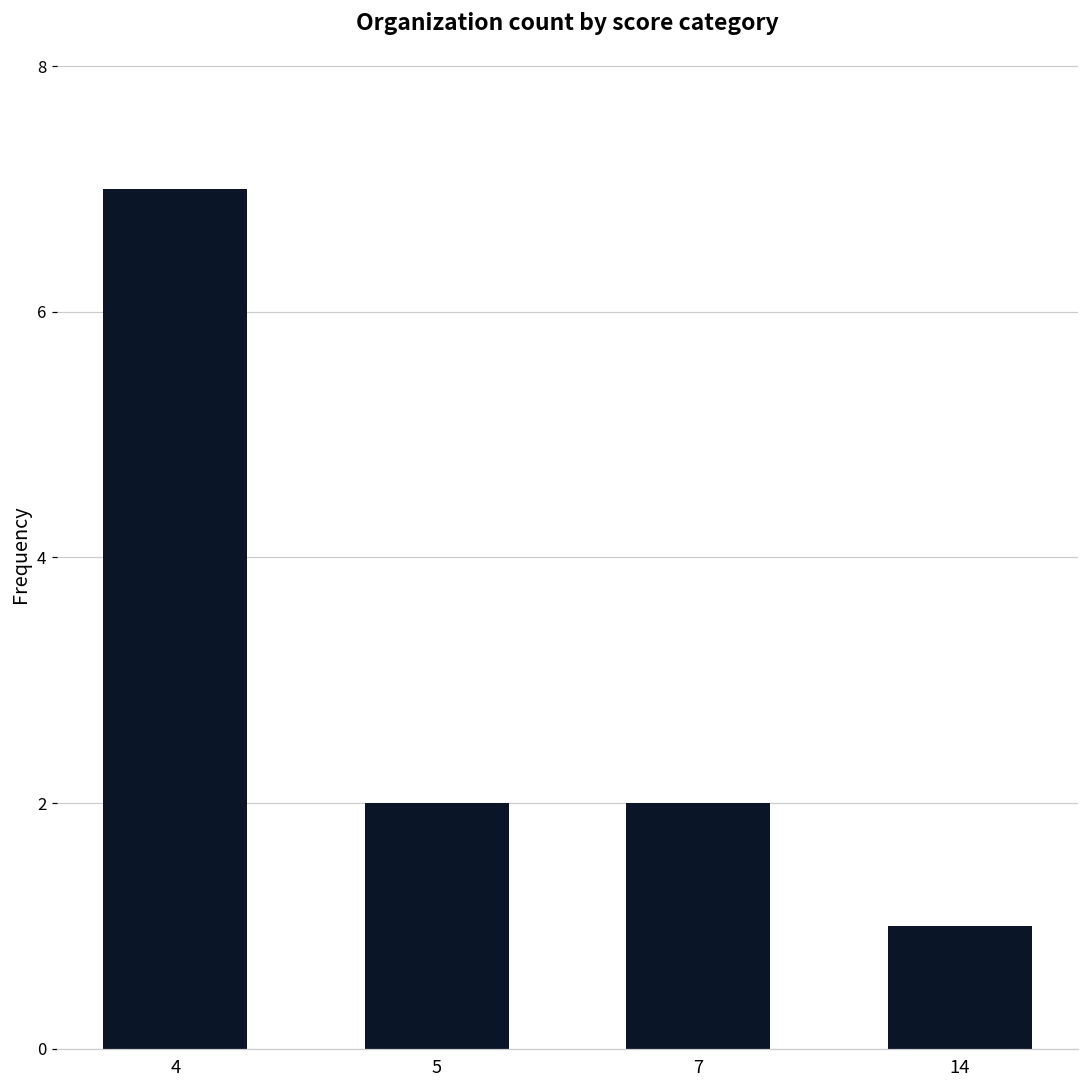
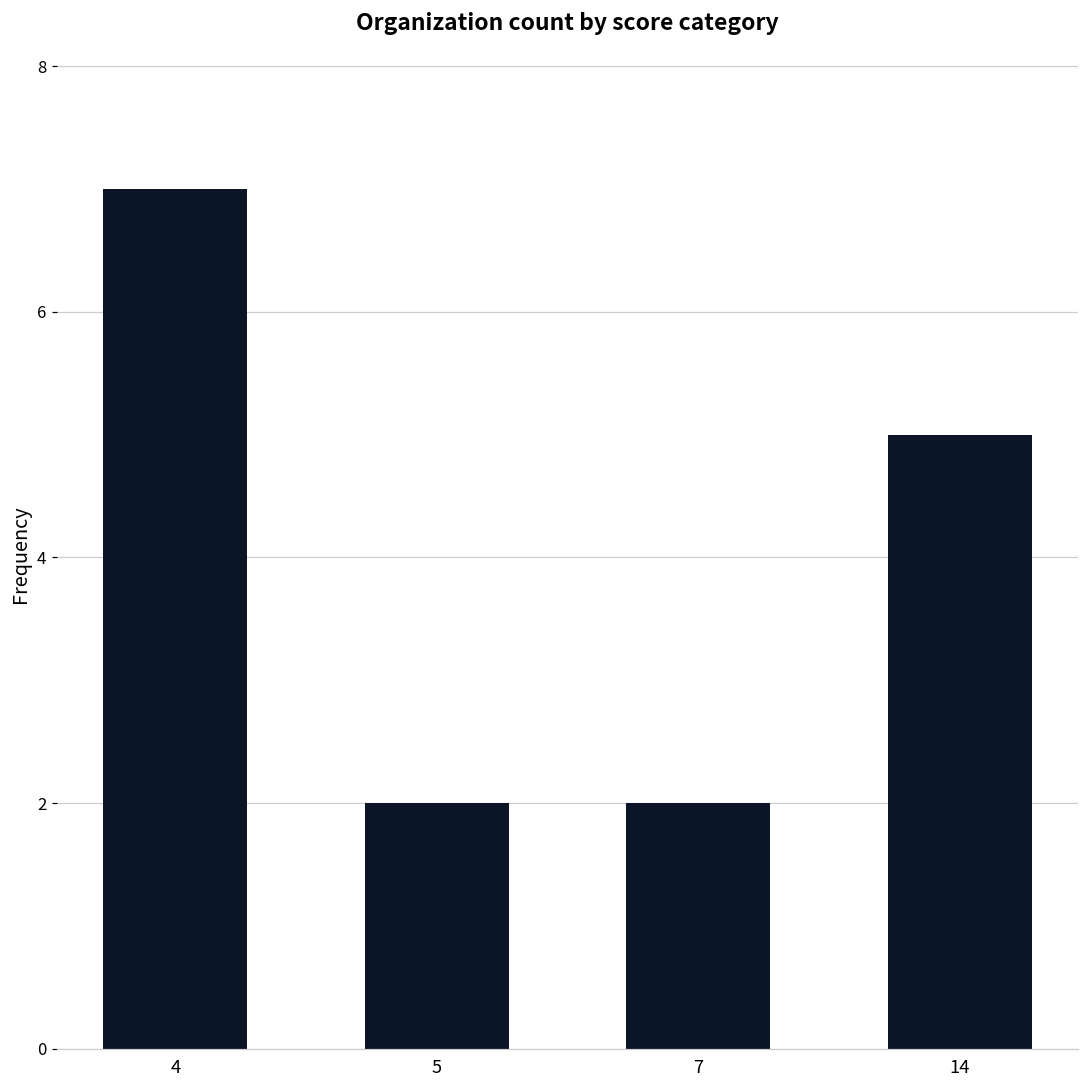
14: 1 -> 5
